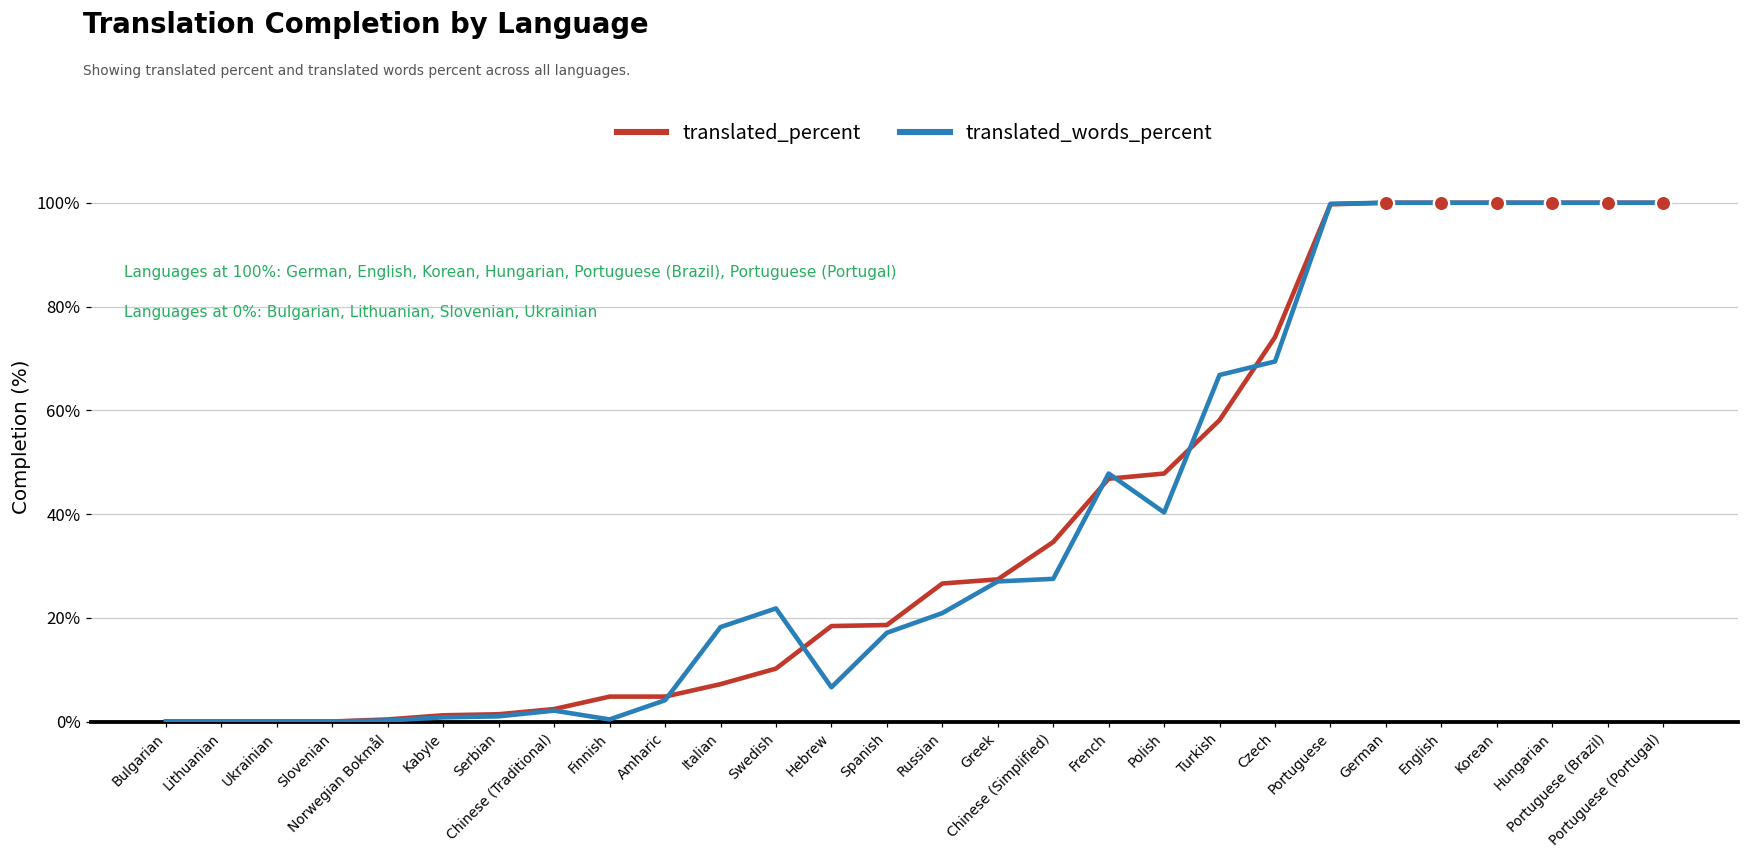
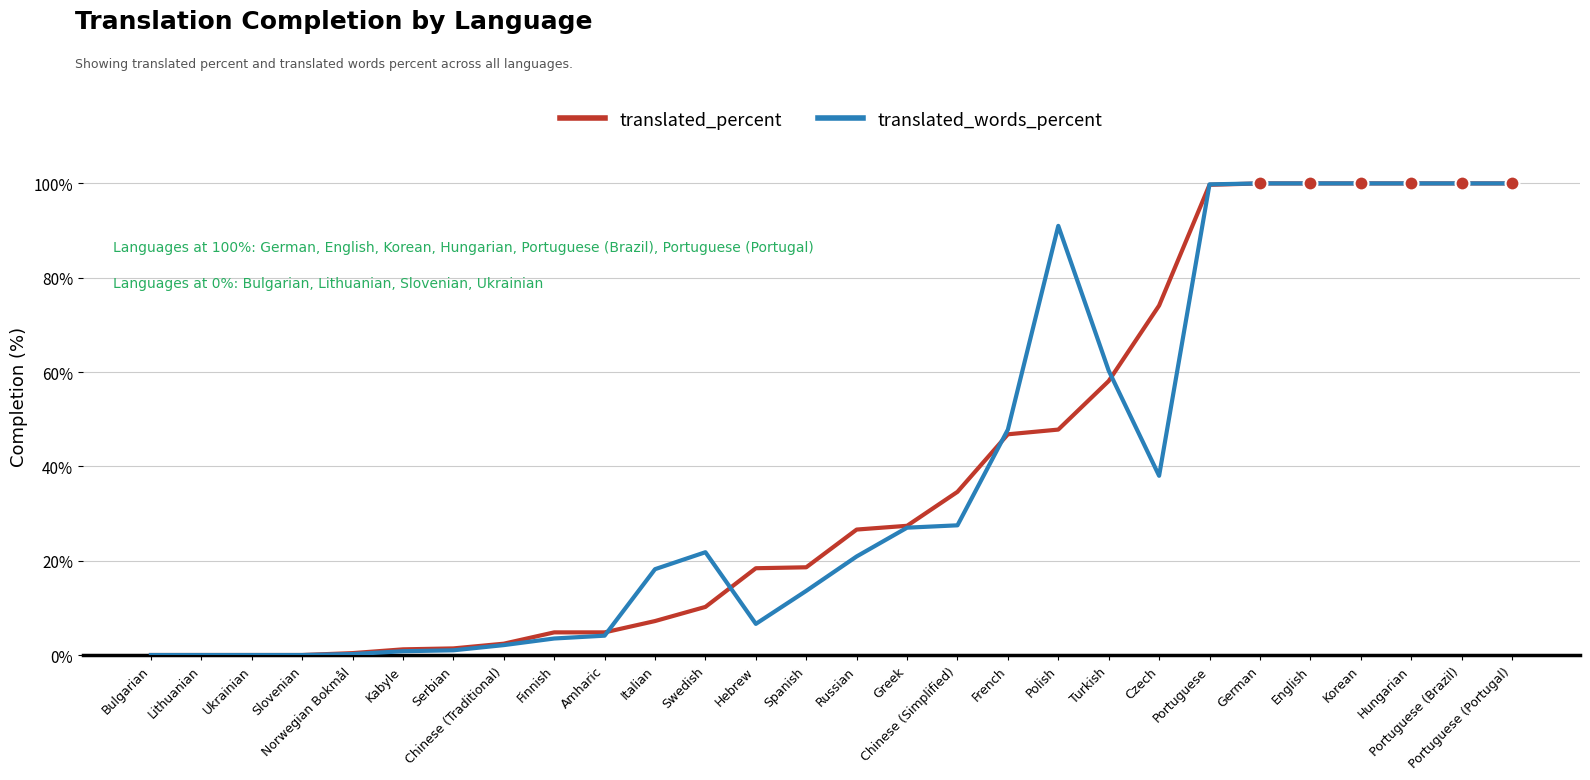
translated_words_percent, Finnish: 0% -> 4%
translated_words_percent, Spanish: 17% -> 14%
translated_words_percent, Polish: 40% -> 91%
translated_words_percent, Turkish: 67% -> 60%
translated_words_percent, Czech: 69% -> 38%
